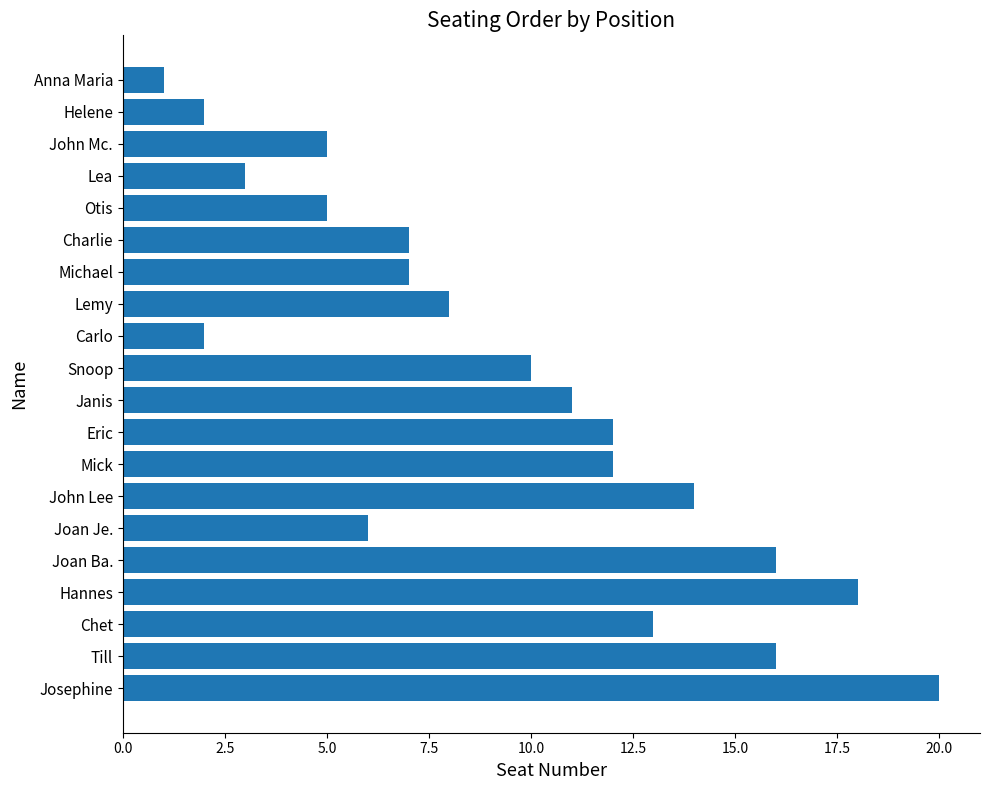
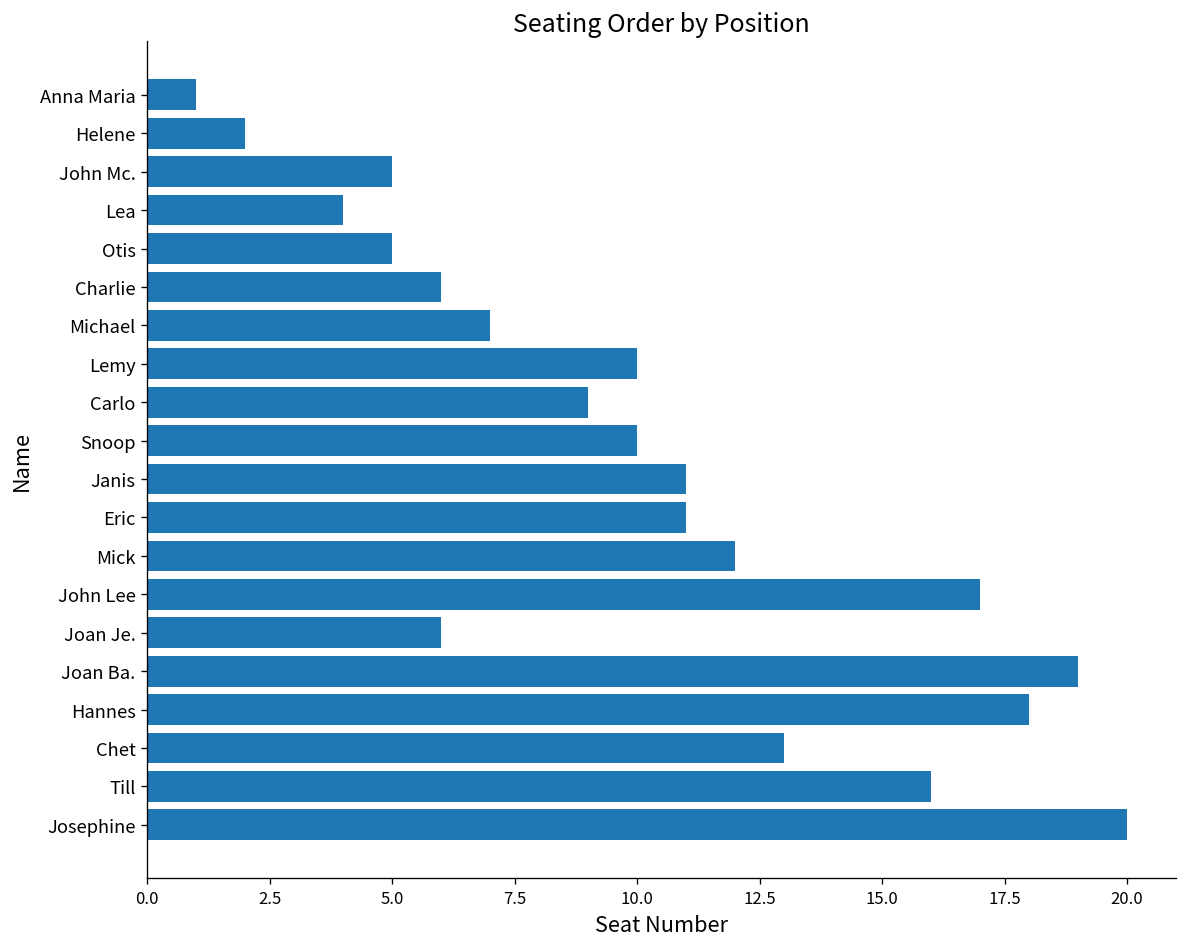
Lea: 3 -> 4
Charlie: 7 -> 6
Lemy: 8 -> 10
Carlo: 2 -> 9
Eric: 12 -> 11
John Lee: 14 -> 17
Joan Ba.: 16 -> 19
